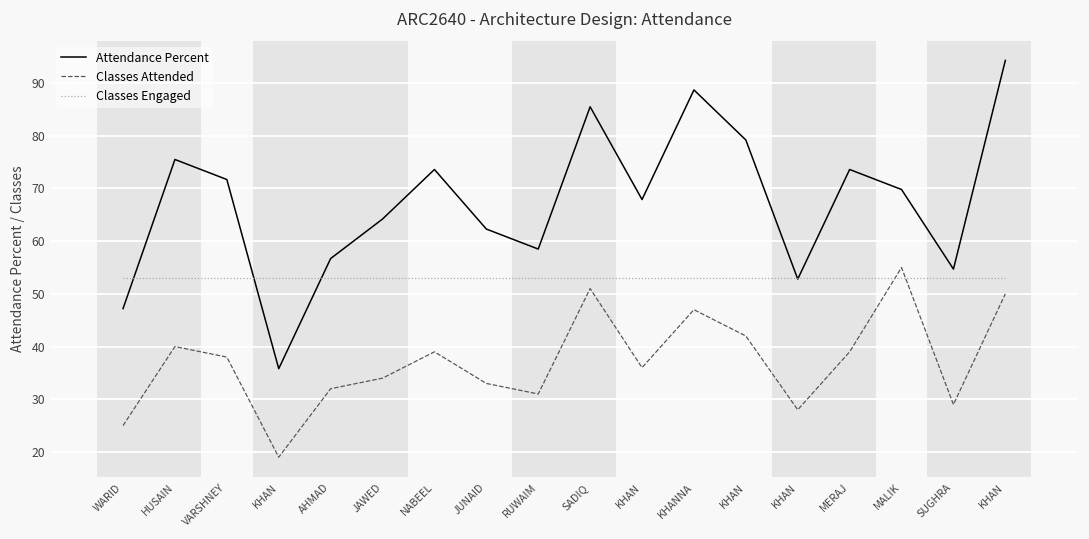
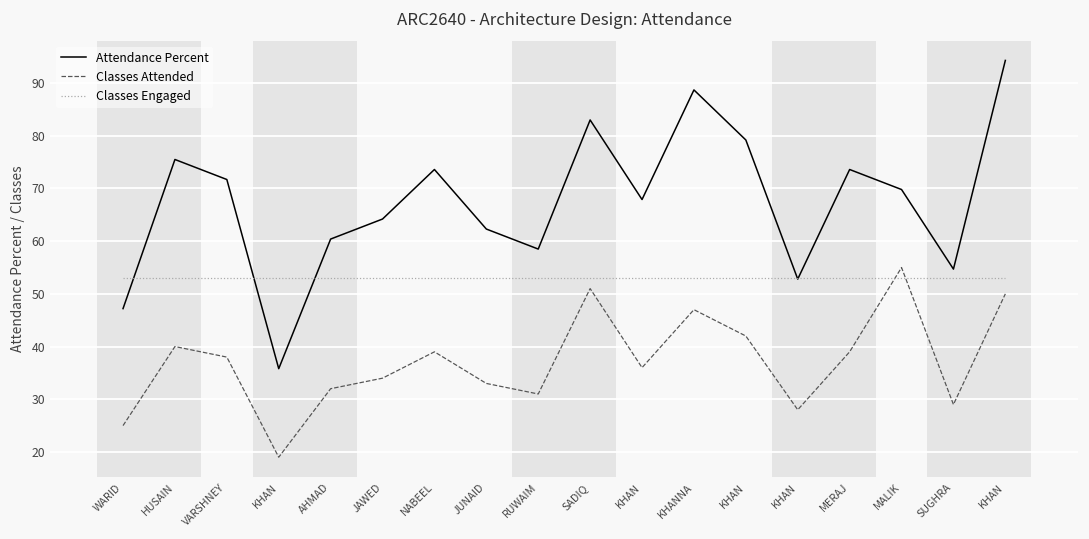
Attendance Percent, AHMAD: 57 -> 60
Attendance Percent, SADIQ: 86 -> 83
